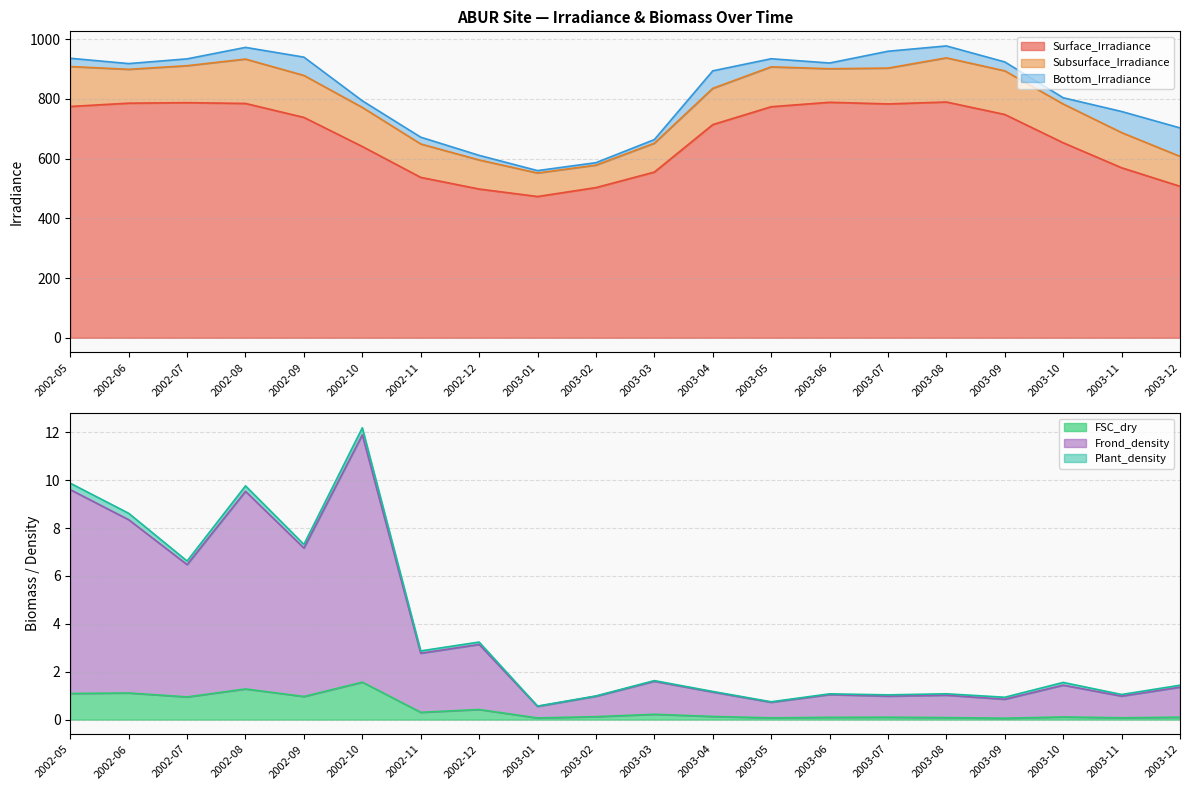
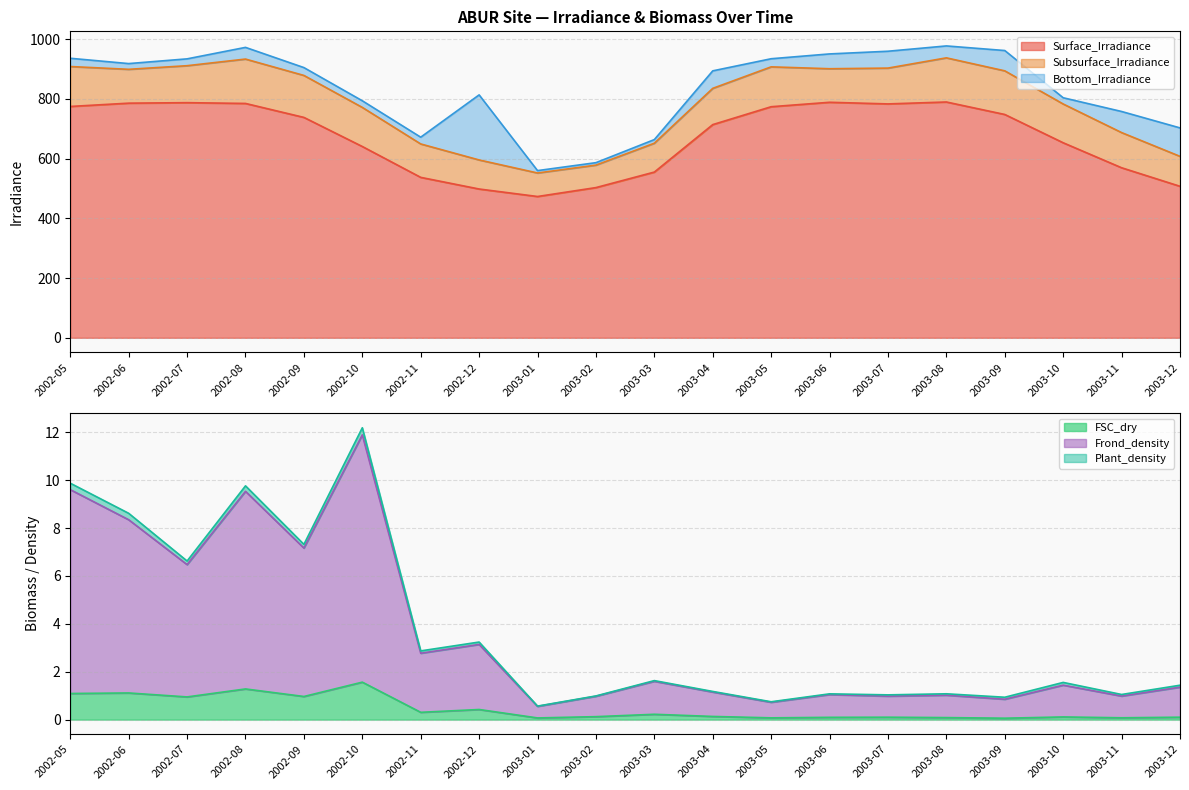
ABUR Site — Irradiance & Biomass Over Time, Bottom_Irradiance, 2002-09: 60 -> 30
ABUR Site — Irradiance & Biomass Over Time, Bottom_Irradiance, 2002-12: 20 -> 220
ABUR Site — Irradiance & Biomass Over Time, Bottom_Irradiance, 2003-06: 20 -> 50
ABUR Site — Irradiance & Biomass Over Time, Bottom_Irradiance, 2003-09: 30 -> 70
